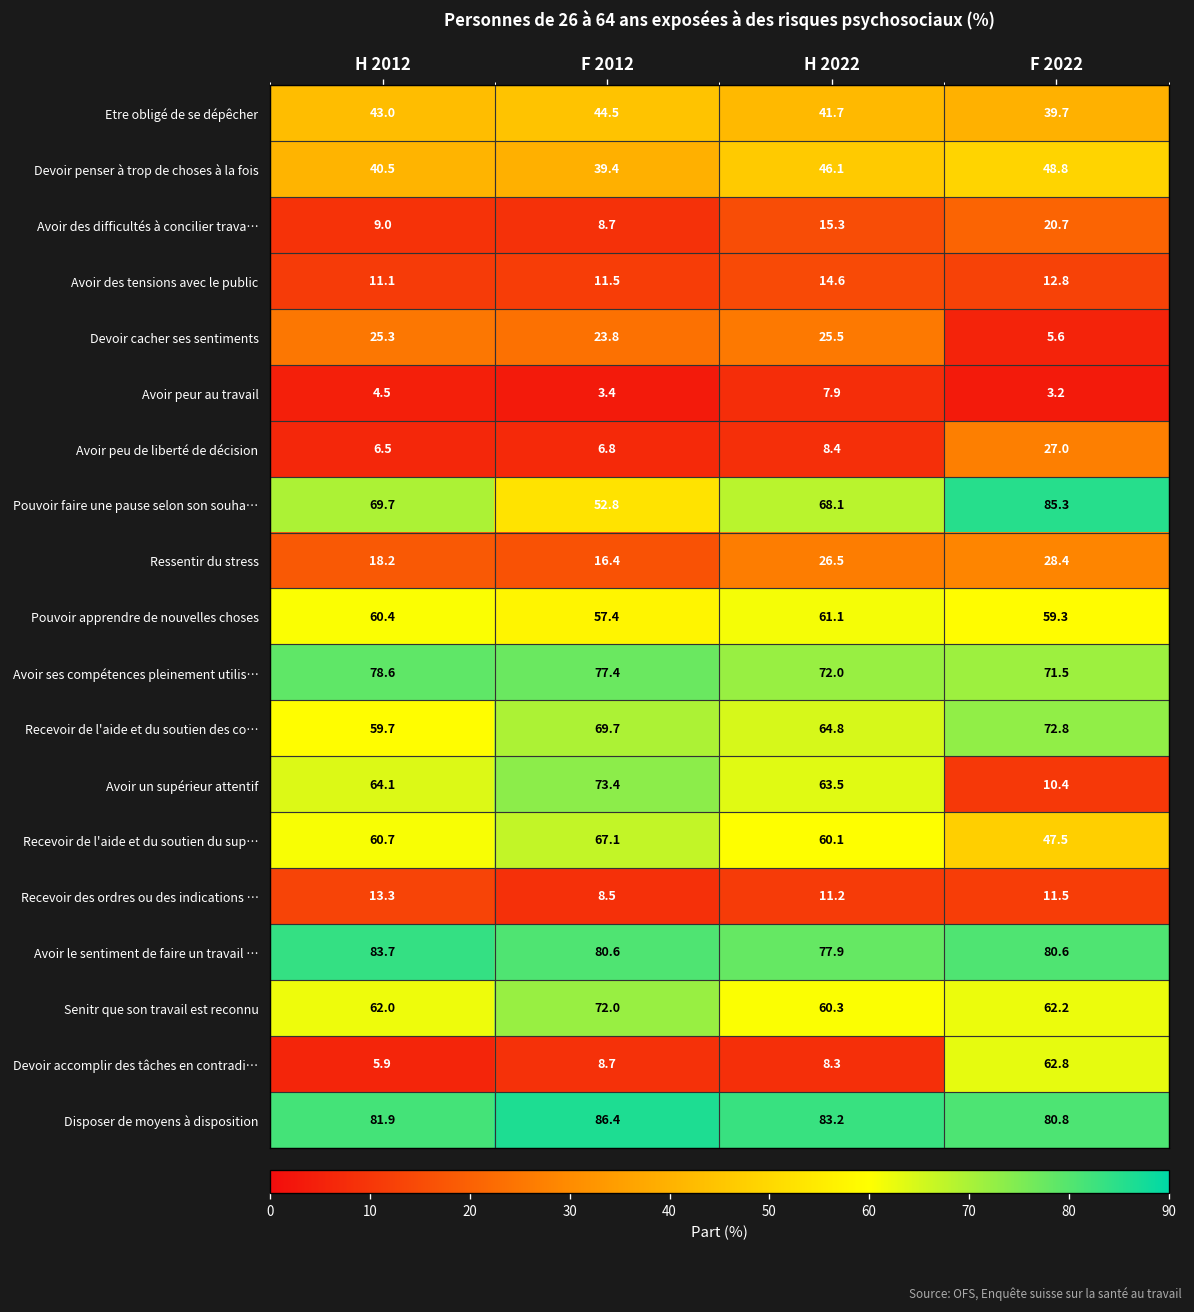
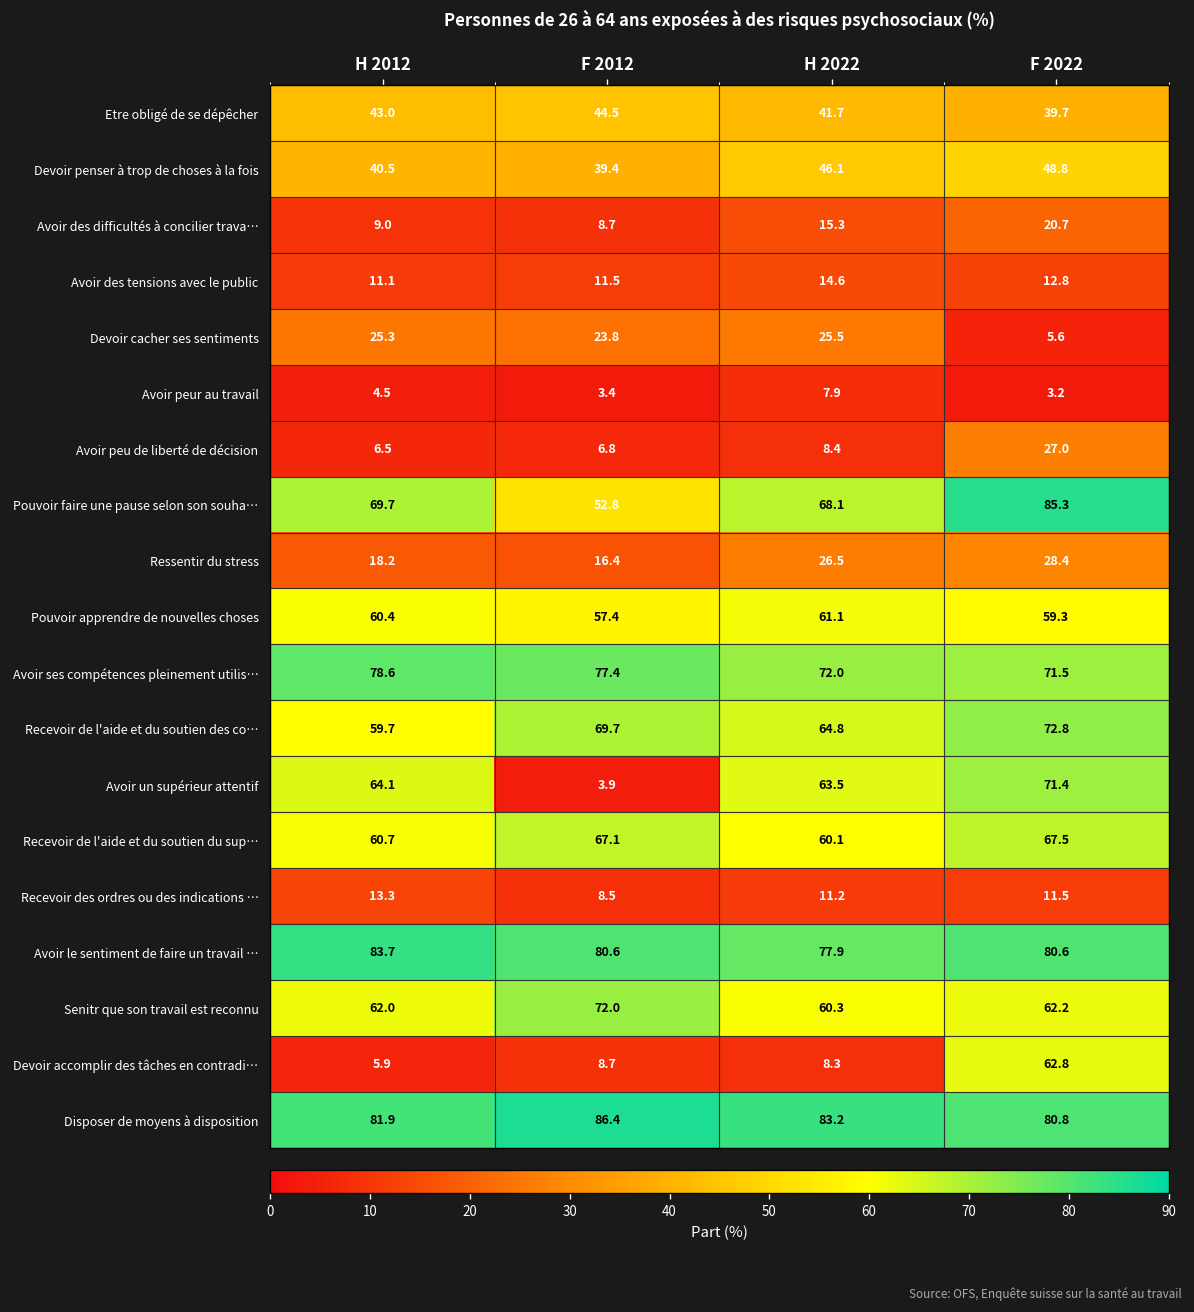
Avoir un supérieur attentif, F 2012: 73.4 -> 3.9
Avoir un supérieur attentif, F 2022: 10.4 -> 71.4
Recevoir de l'aide et du soutien du sup…, F 2022: 47.5 -> 67.5
